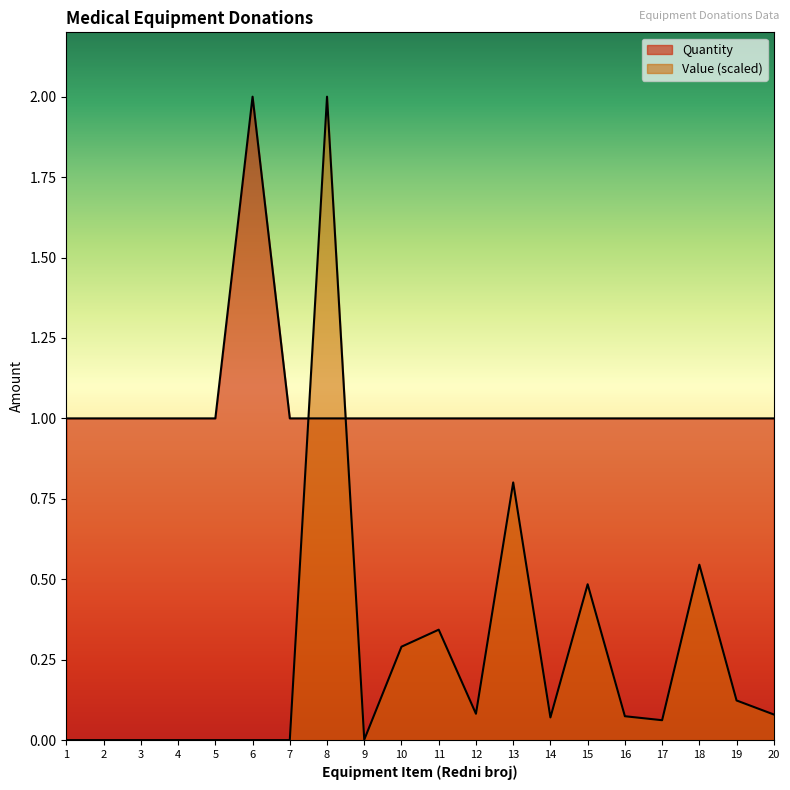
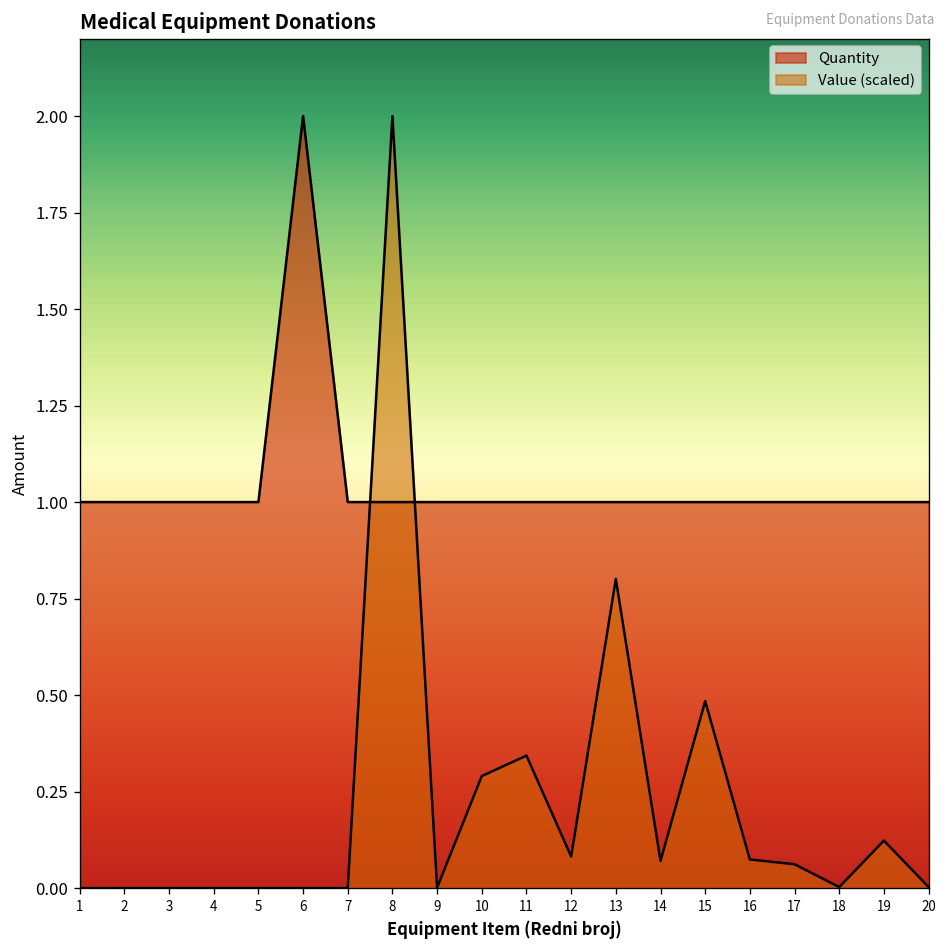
Value (scaled), 18: 0.55 -> 0.00
Value (scaled), 20: 0.08 -> 0.00
